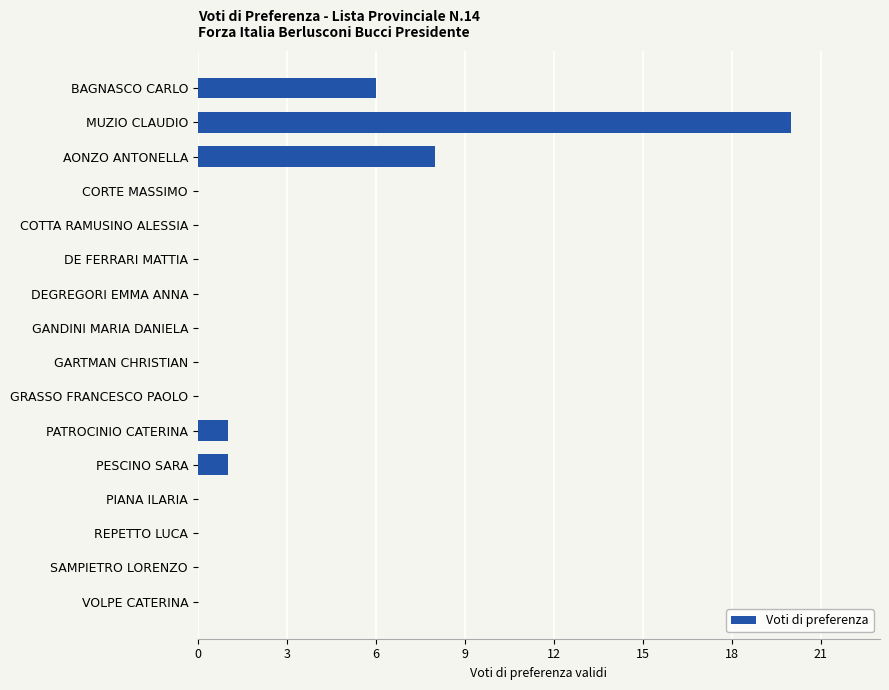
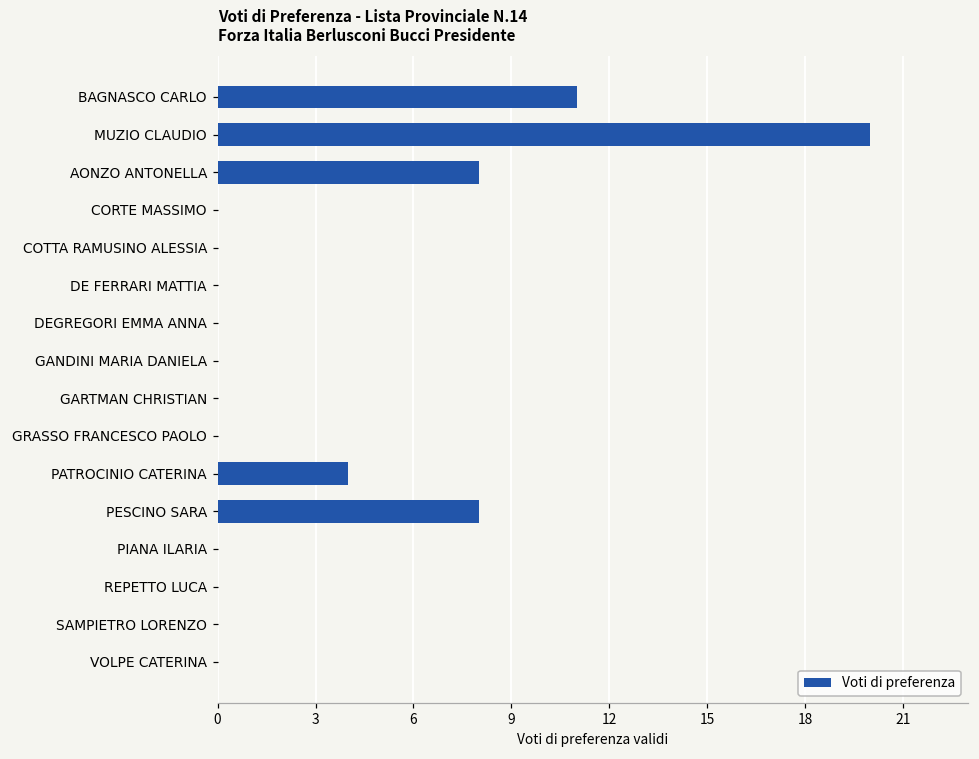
BAGNASCO CARLO: 6 -> 11
PATROCINIO CATERINA: 1 -> 4
PESCINO SARA: 1 -> 8
